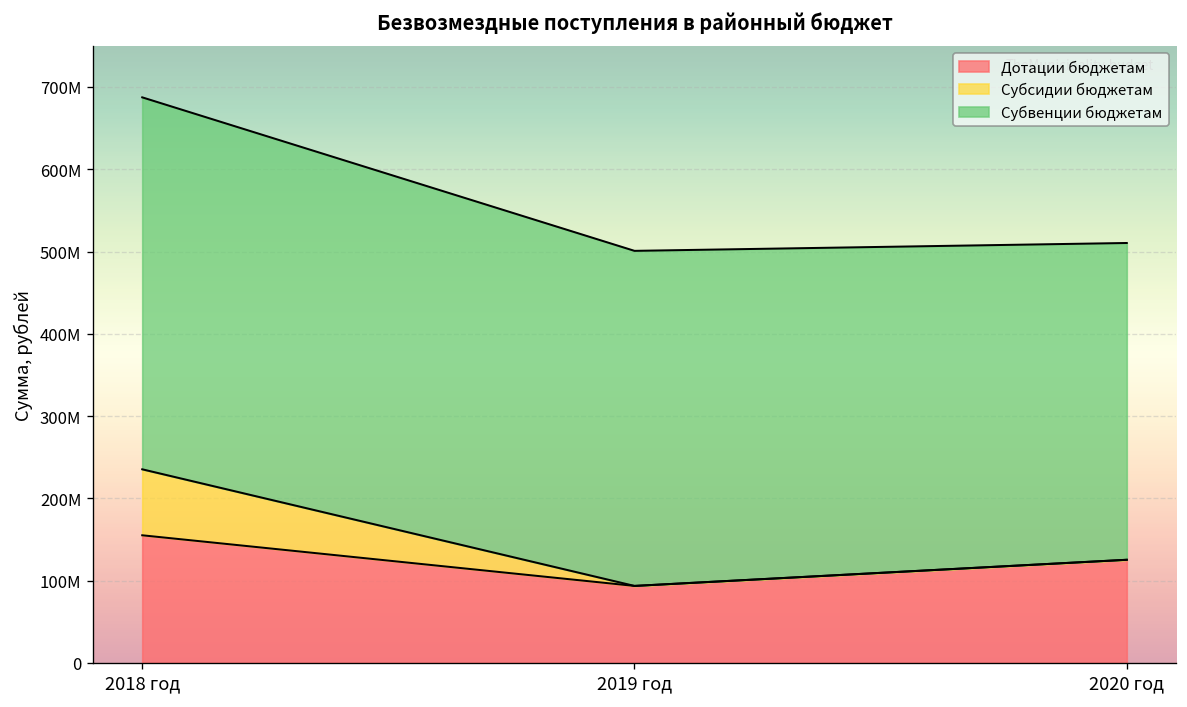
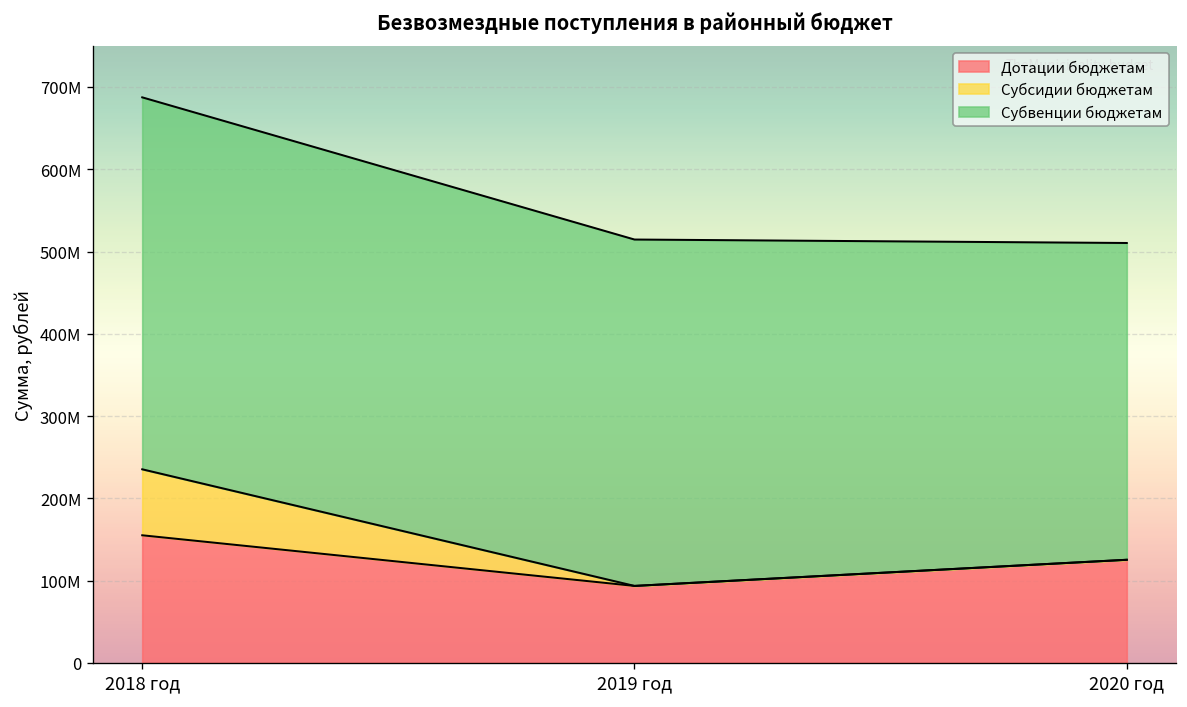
Субвенции бюджетам, 2019 год: 410М -> 420М
